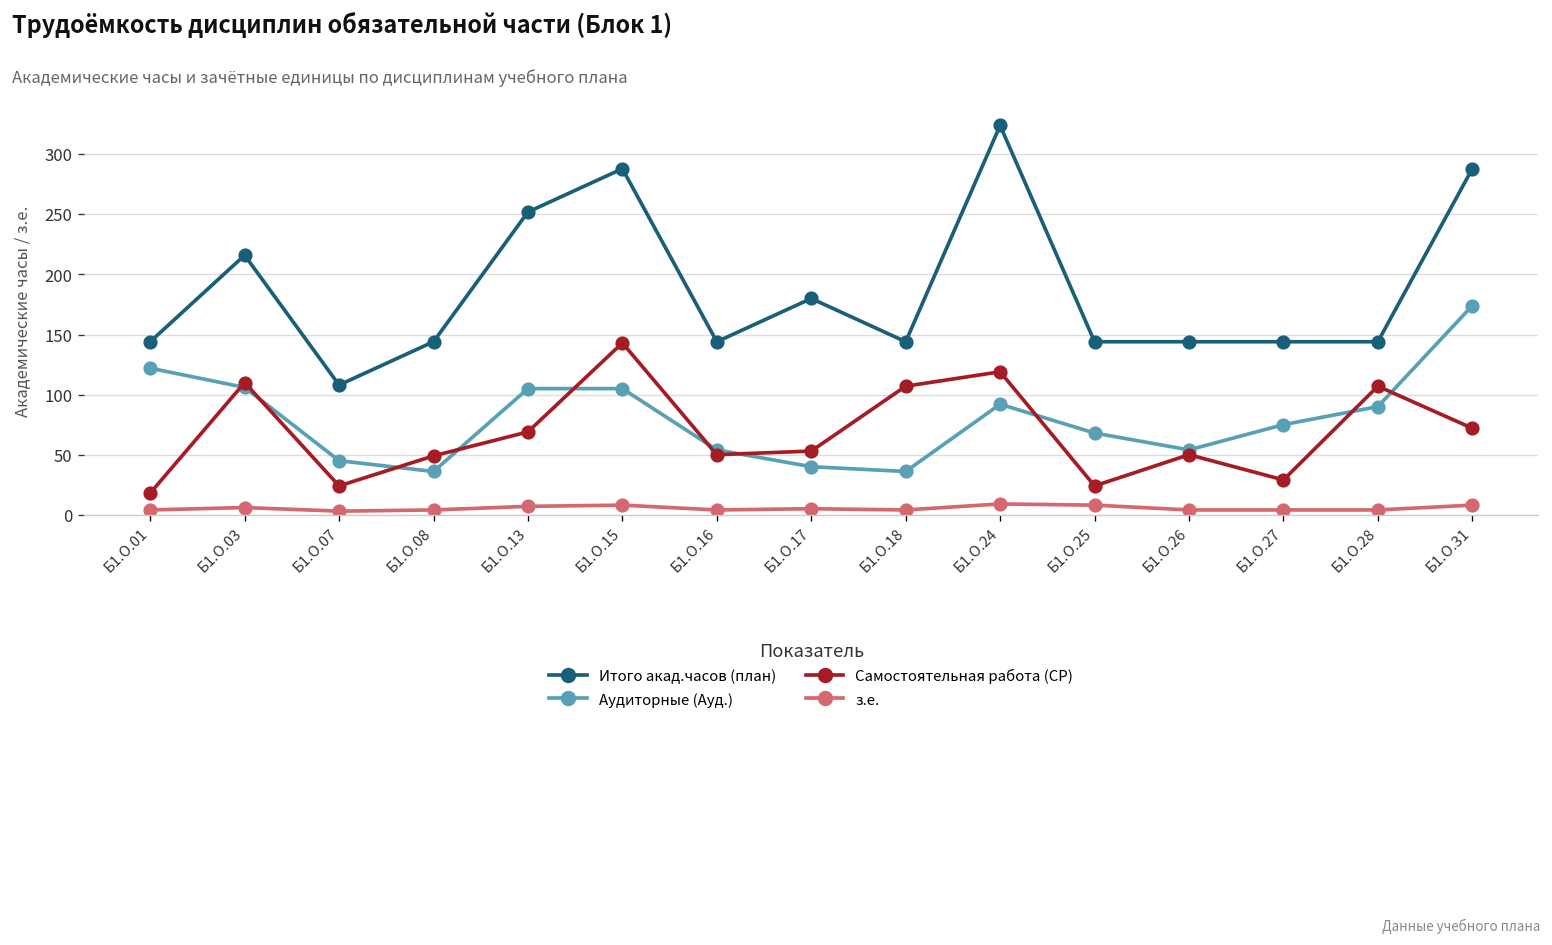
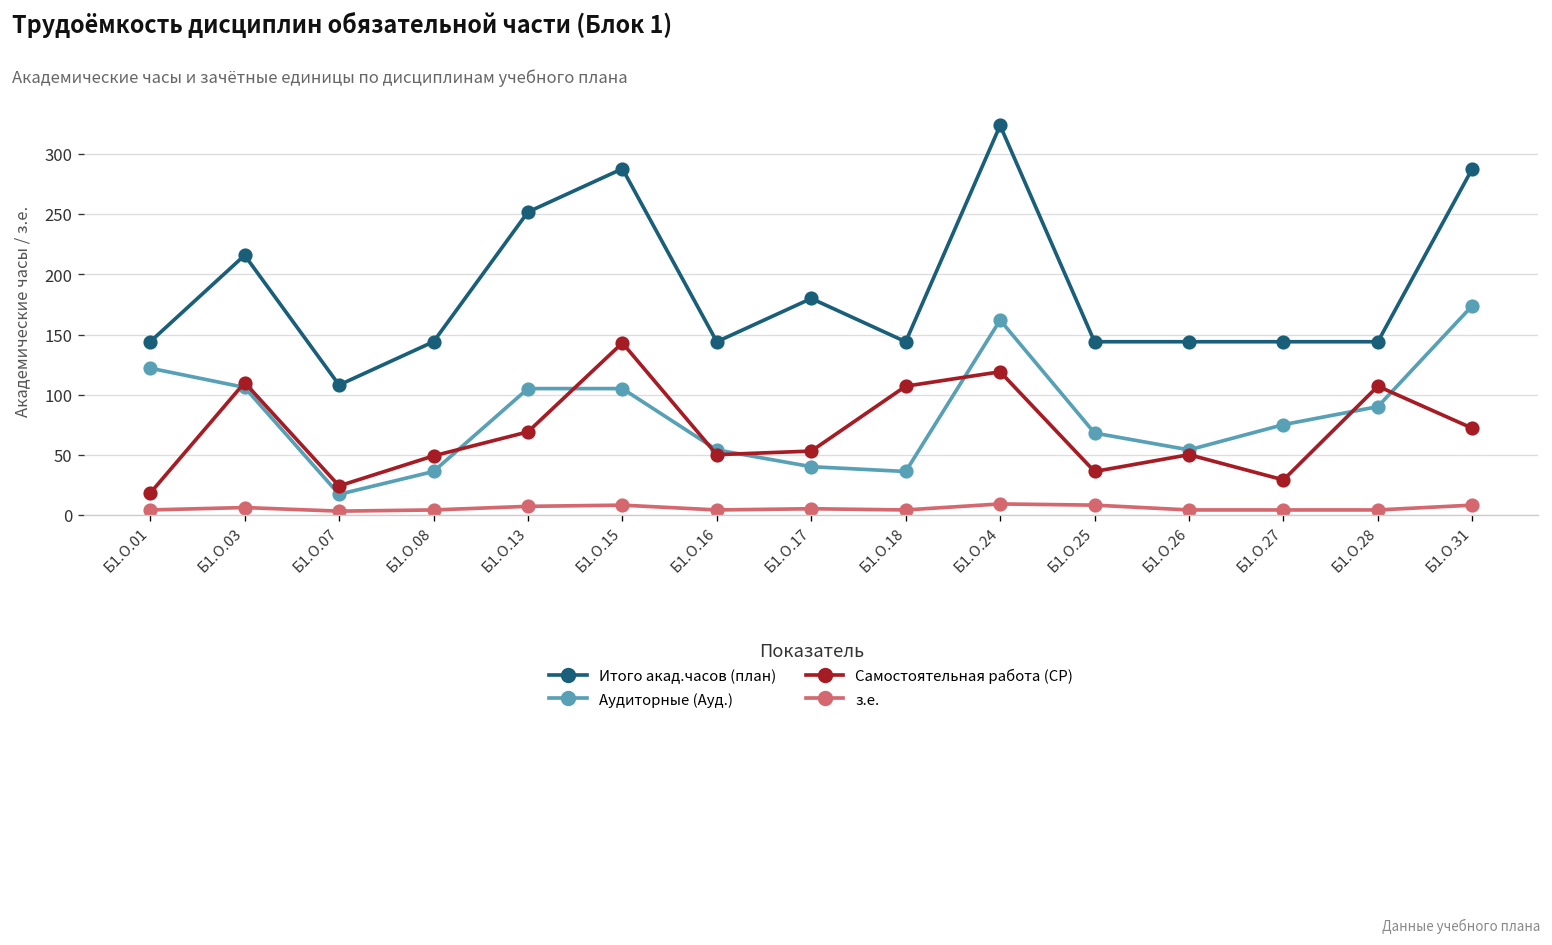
Аудиторные (Ауд.), Б1.О.07: 45 -> 17
Аудиторные (Ауд.), Б1.О.24: 92 -> 162
Самостоятельная работа (СР), Б1.О.25: 24 -> 36
